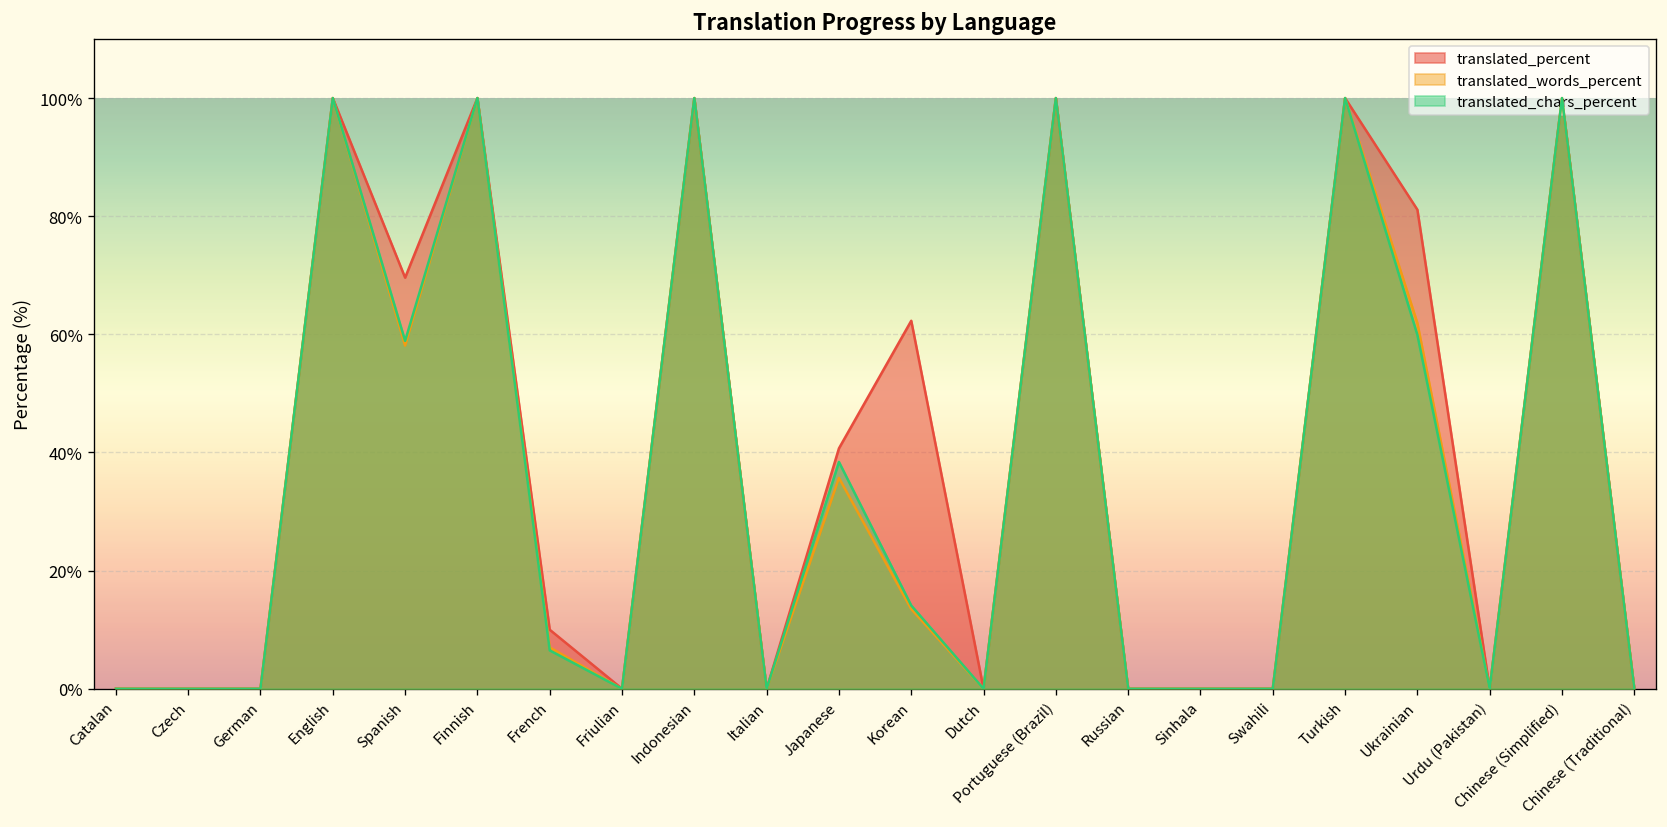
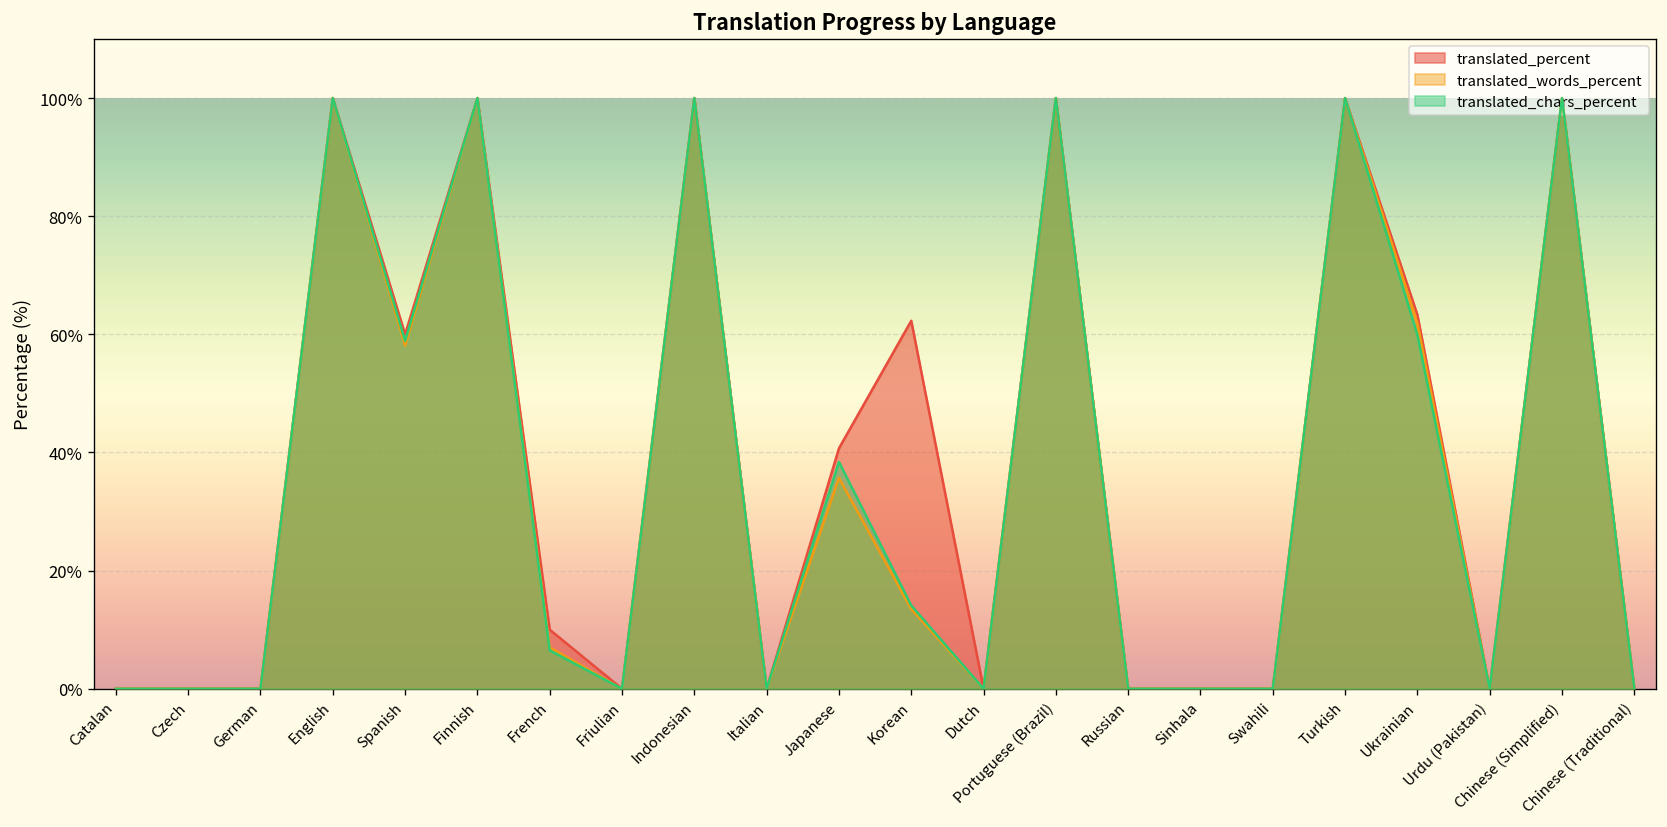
translated_percent, Spanish: 70% -> 60%
translated_percent, Ukrainian: 81% -> 63%
